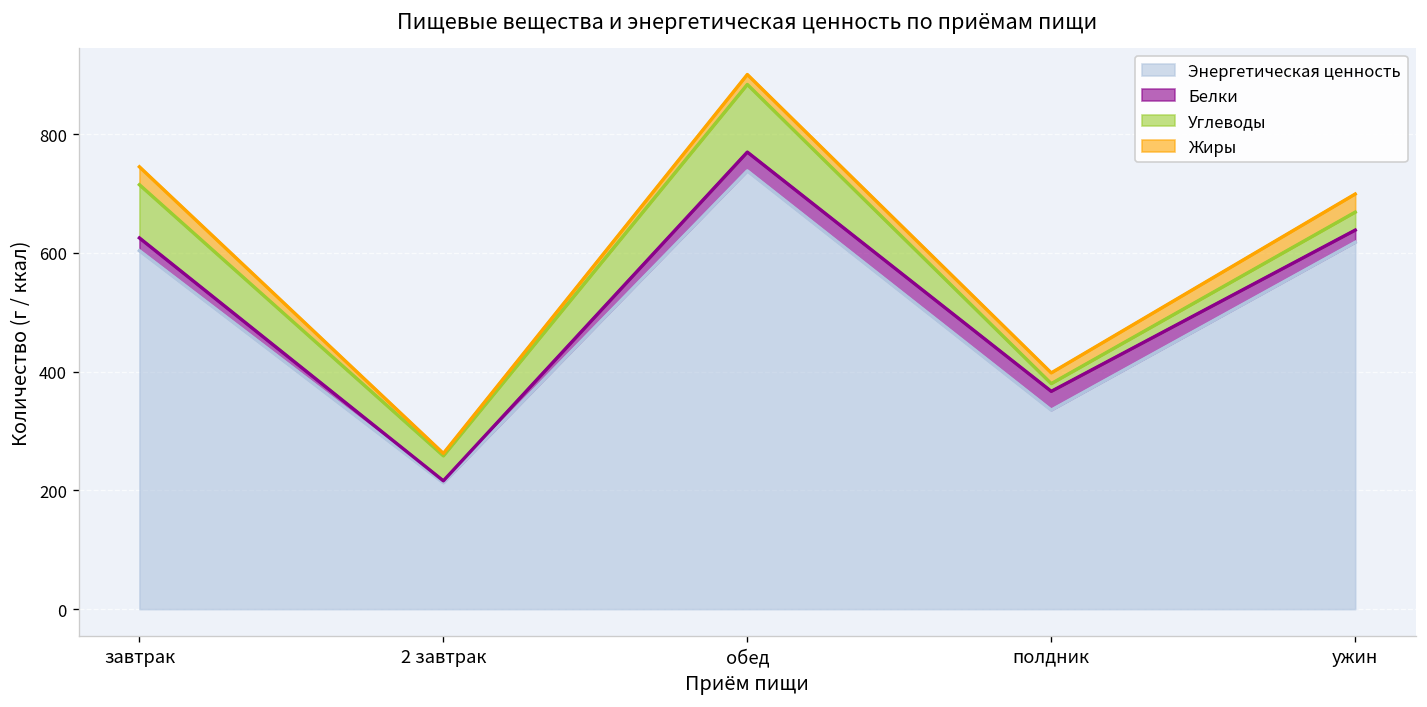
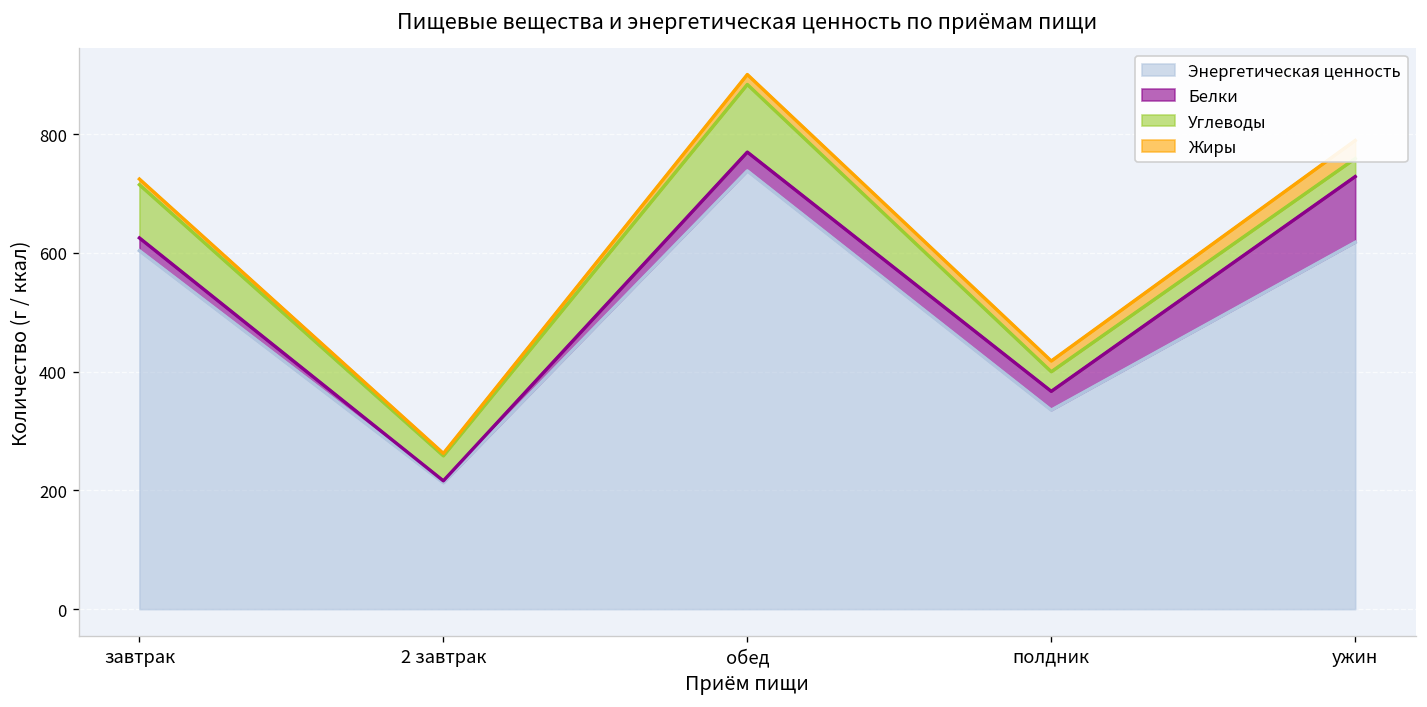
Жиры, завтрак: 30 -> 10
Углеводы, полдник: 10 -> 30
Белки, ужин: 20 -> 110
